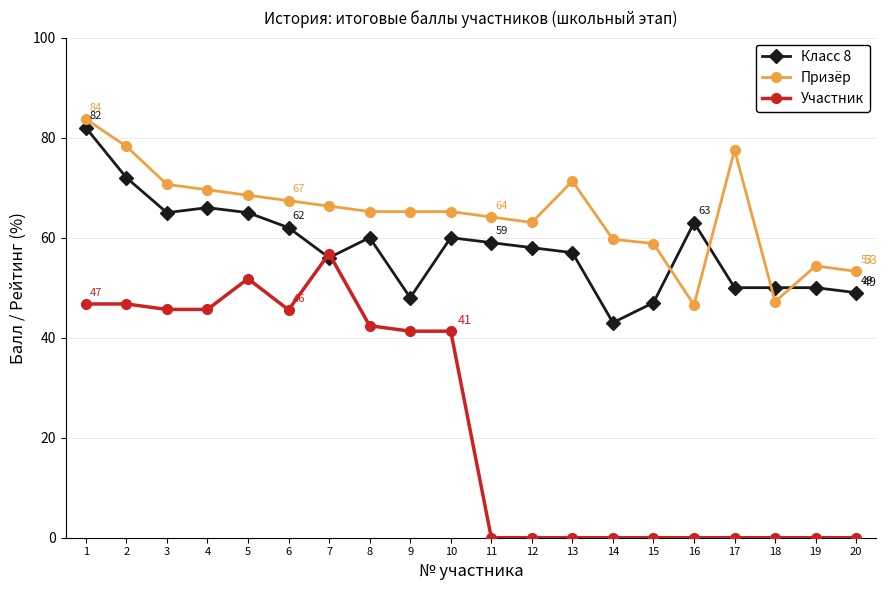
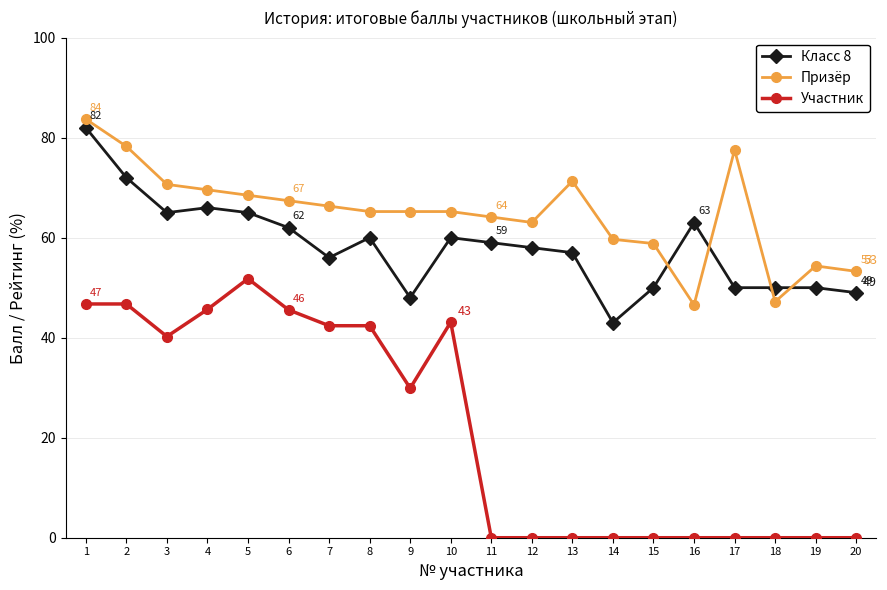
Участник, 3: 46 -> 40
Участник, 7: 57 -> 42
Участник, 9: 41 -> 30
Участник, 10: 41 -> 43
Класс 8, 15: 47 -> 50
